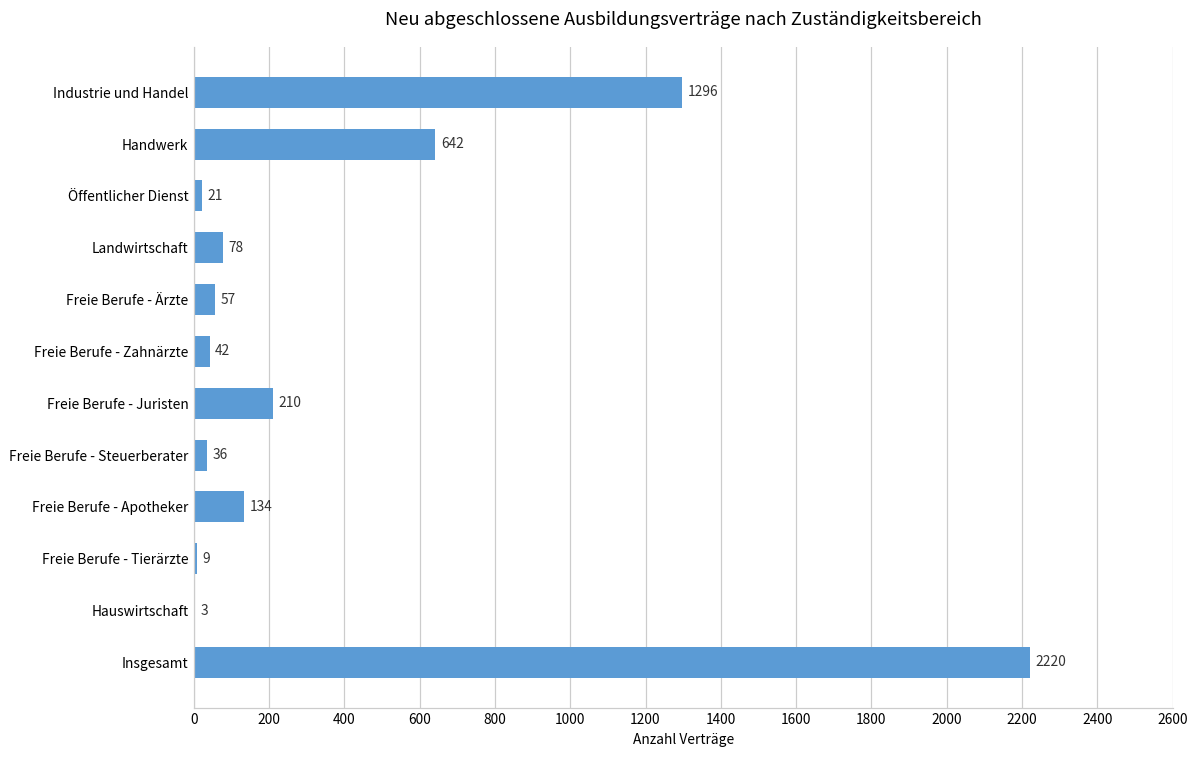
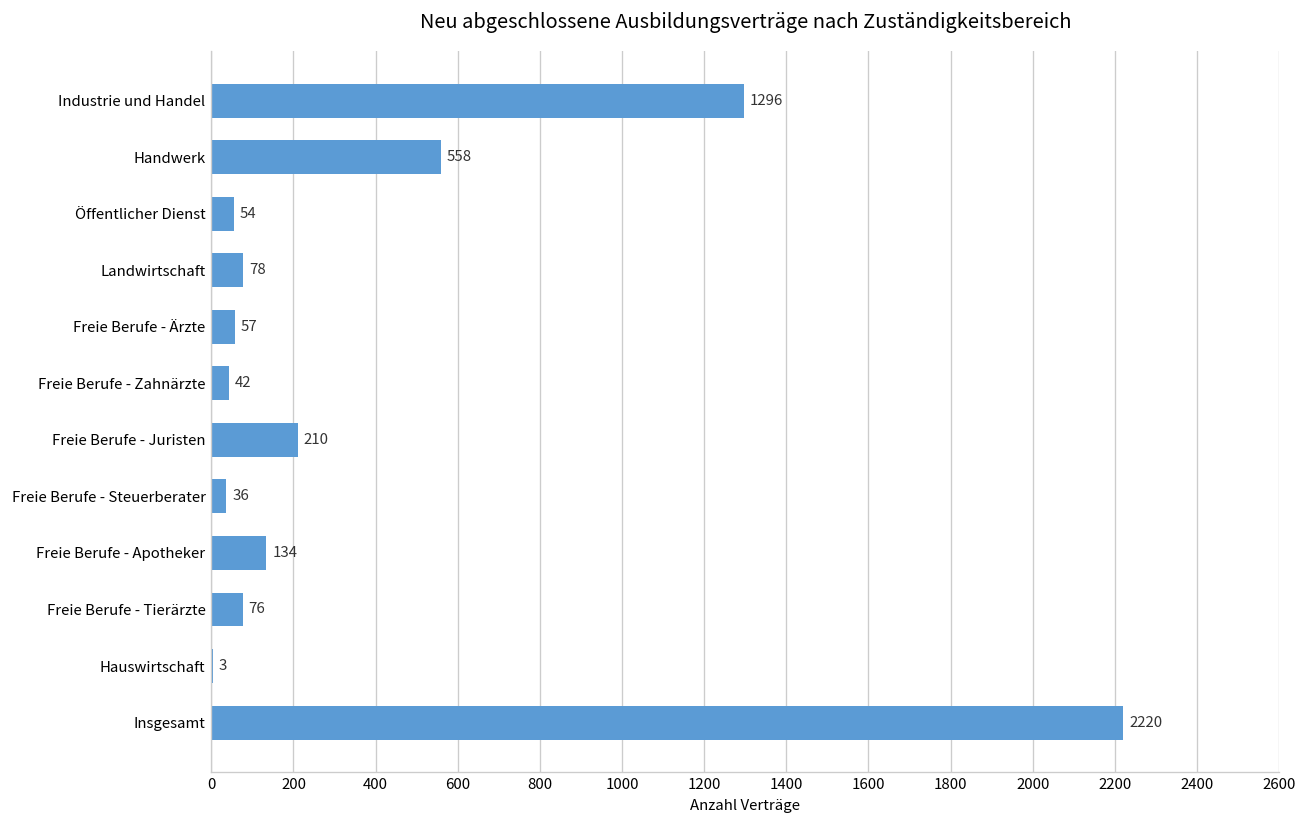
Handwerk: 642 -> 558
Öffentlicher Dienst: 21 -> 54
Freie Berufe - Tierärzte: 9 -> 76
